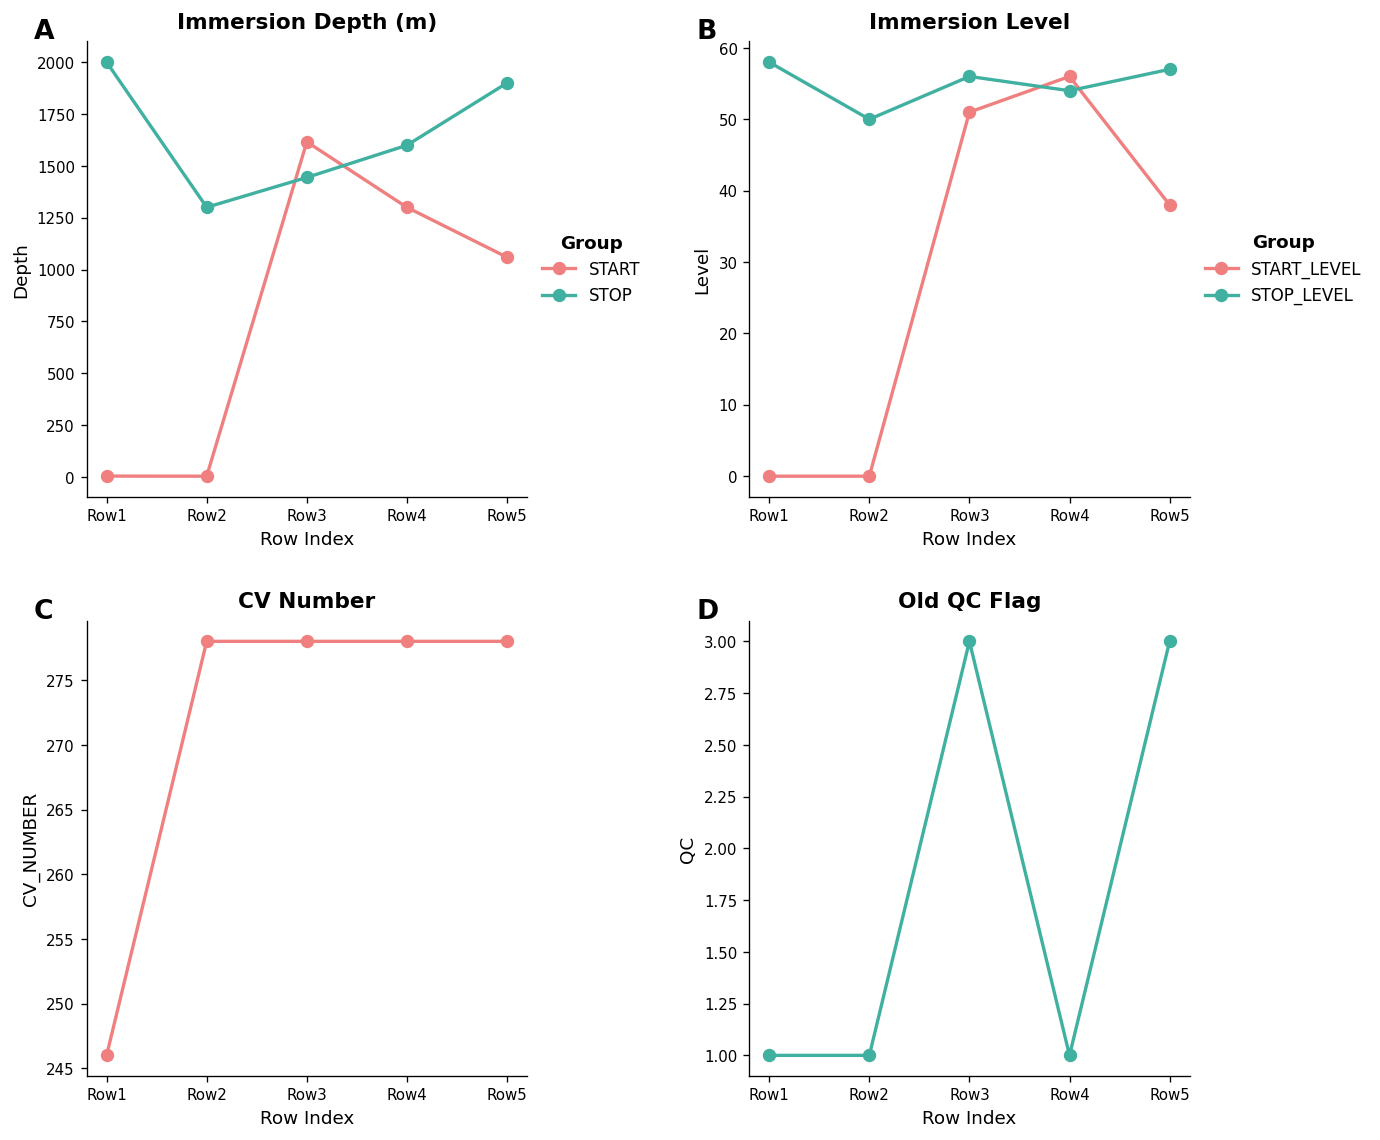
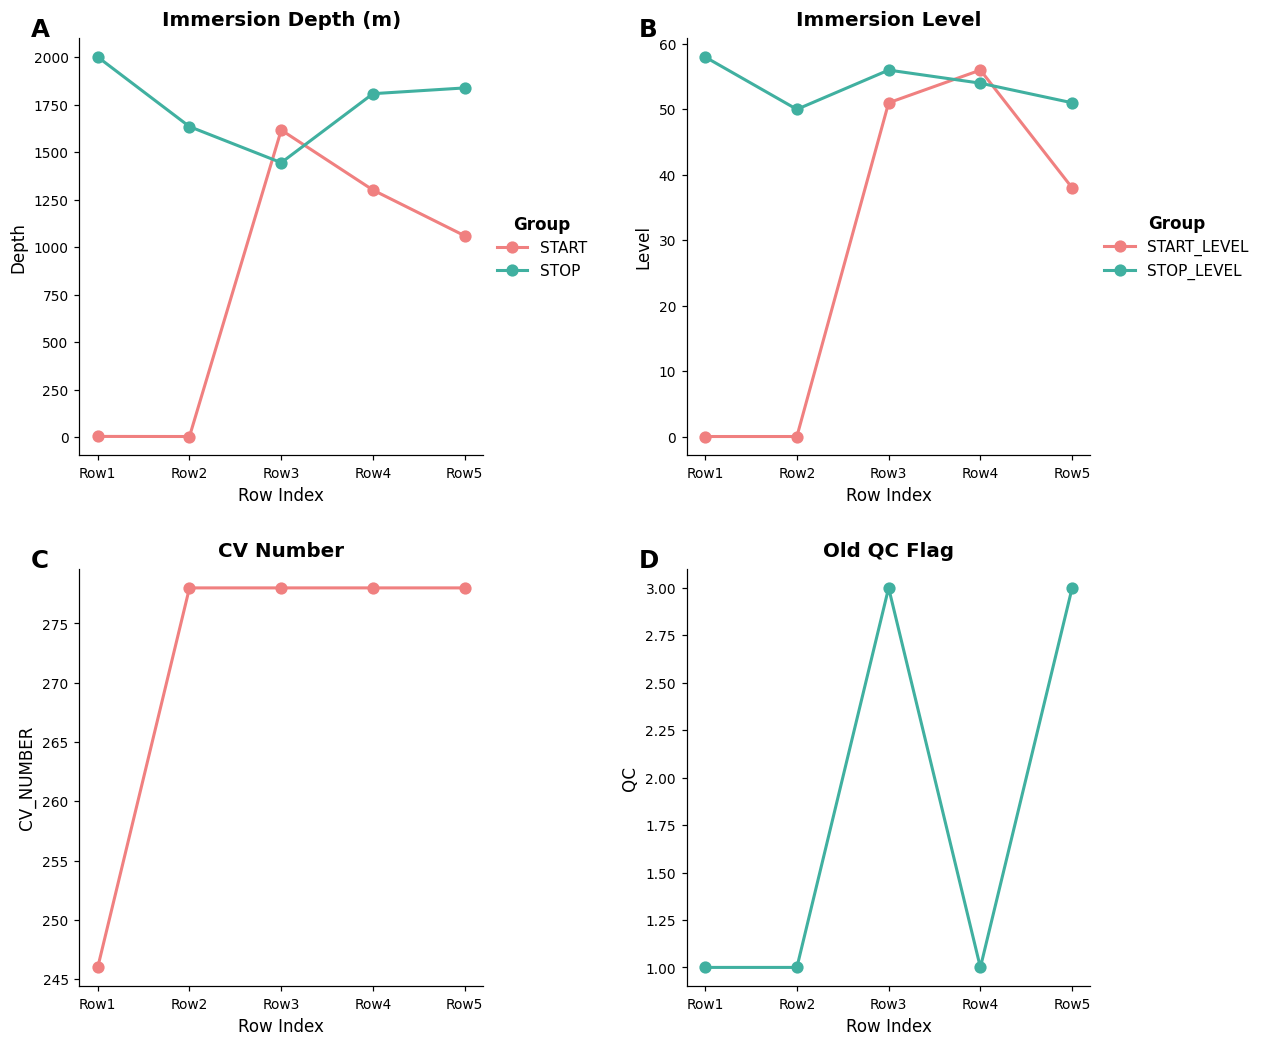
Immersion Depth (m), STOP, Row2: 1300 -> 1630
Immersion Depth (m), STOP, Row4: 1600 -> 1810
Immersion Depth (m), STOP, Row5: 1900 -> 1840
Immersion Level, STOP_LEVEL, Row5: 57 -> 51
